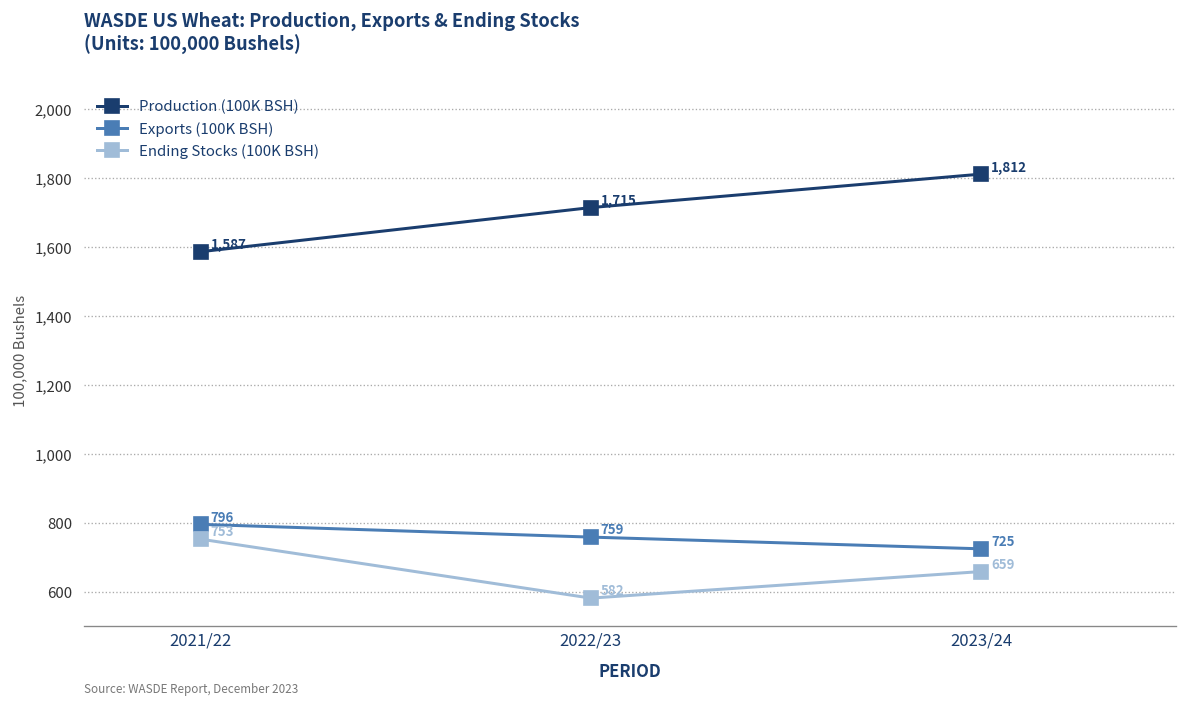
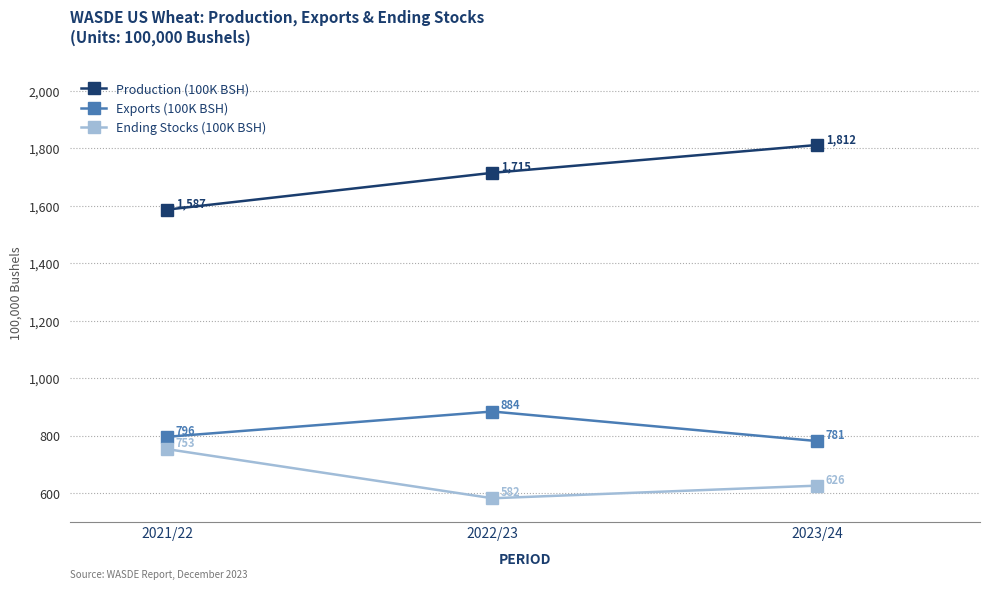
Exports (100K BSH), 2022/23: 759 -> 884
Exports (100K BSH), 2023/24: 725 -> 781
Ending Stocks (100K BSH), 2023/24: 659 -> 626
